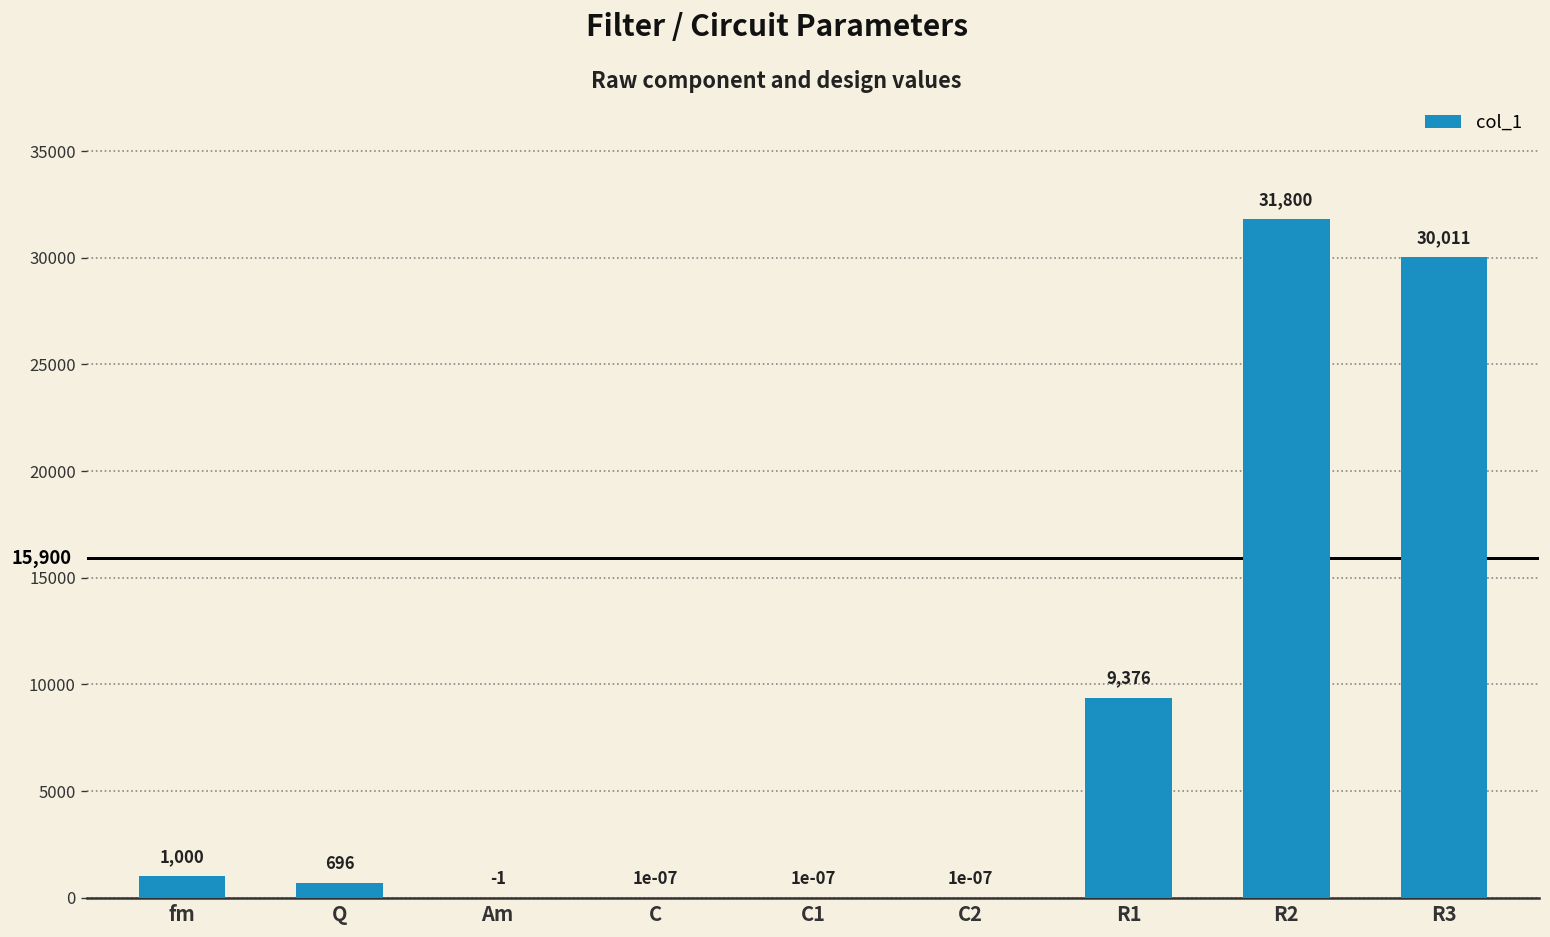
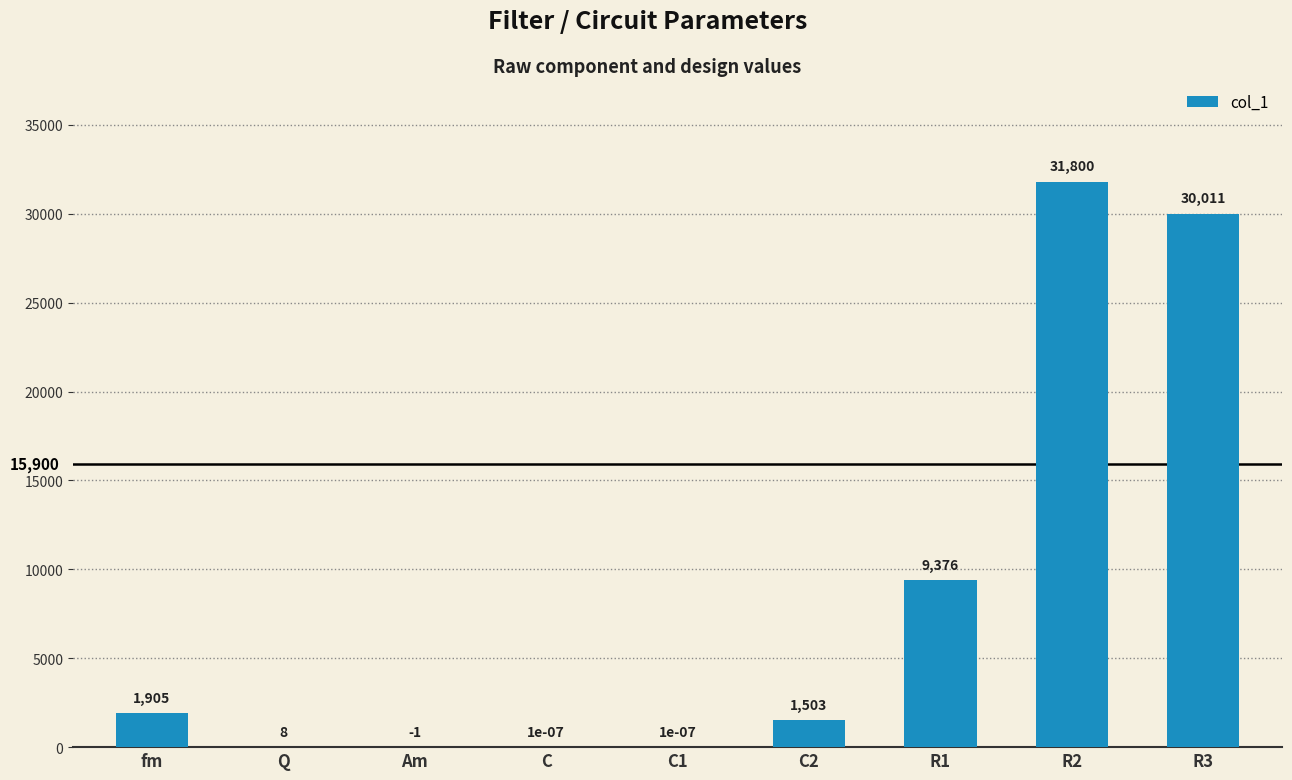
fm: 1,000 -> 1,905
Q: 696 -> 8
C2: 1e-07 -> 1,503
